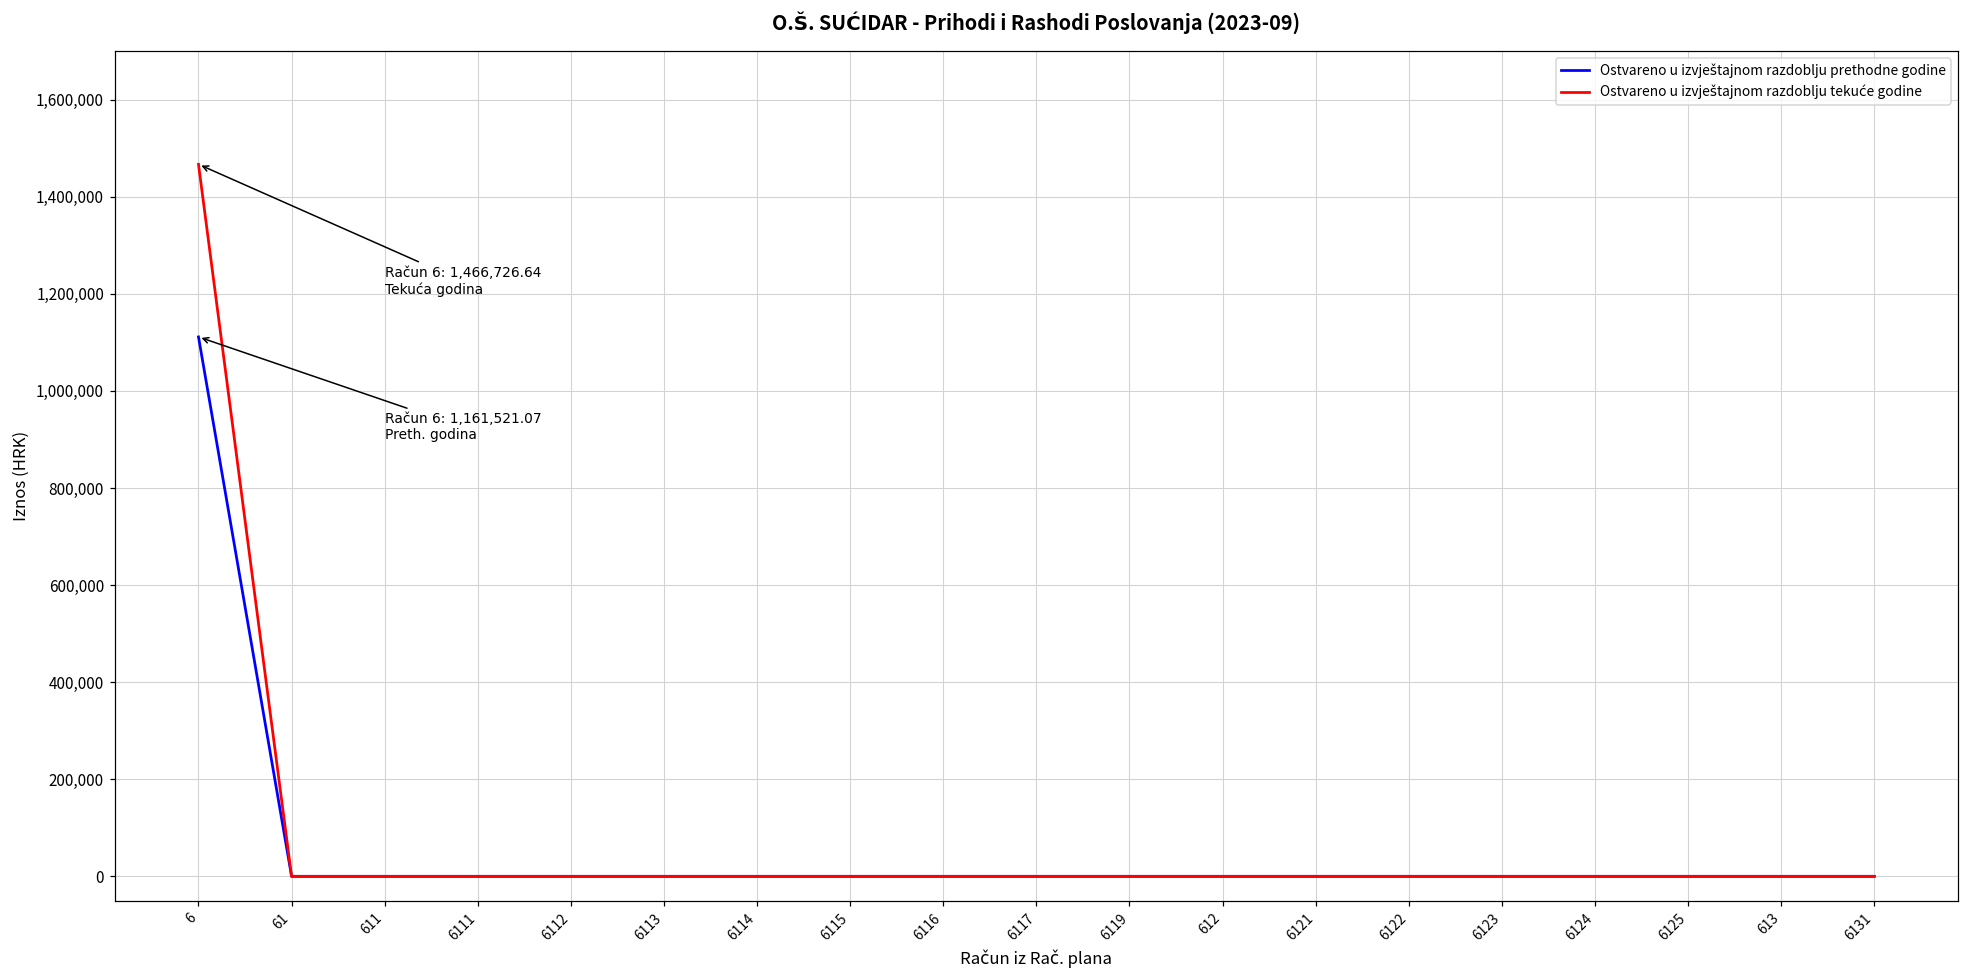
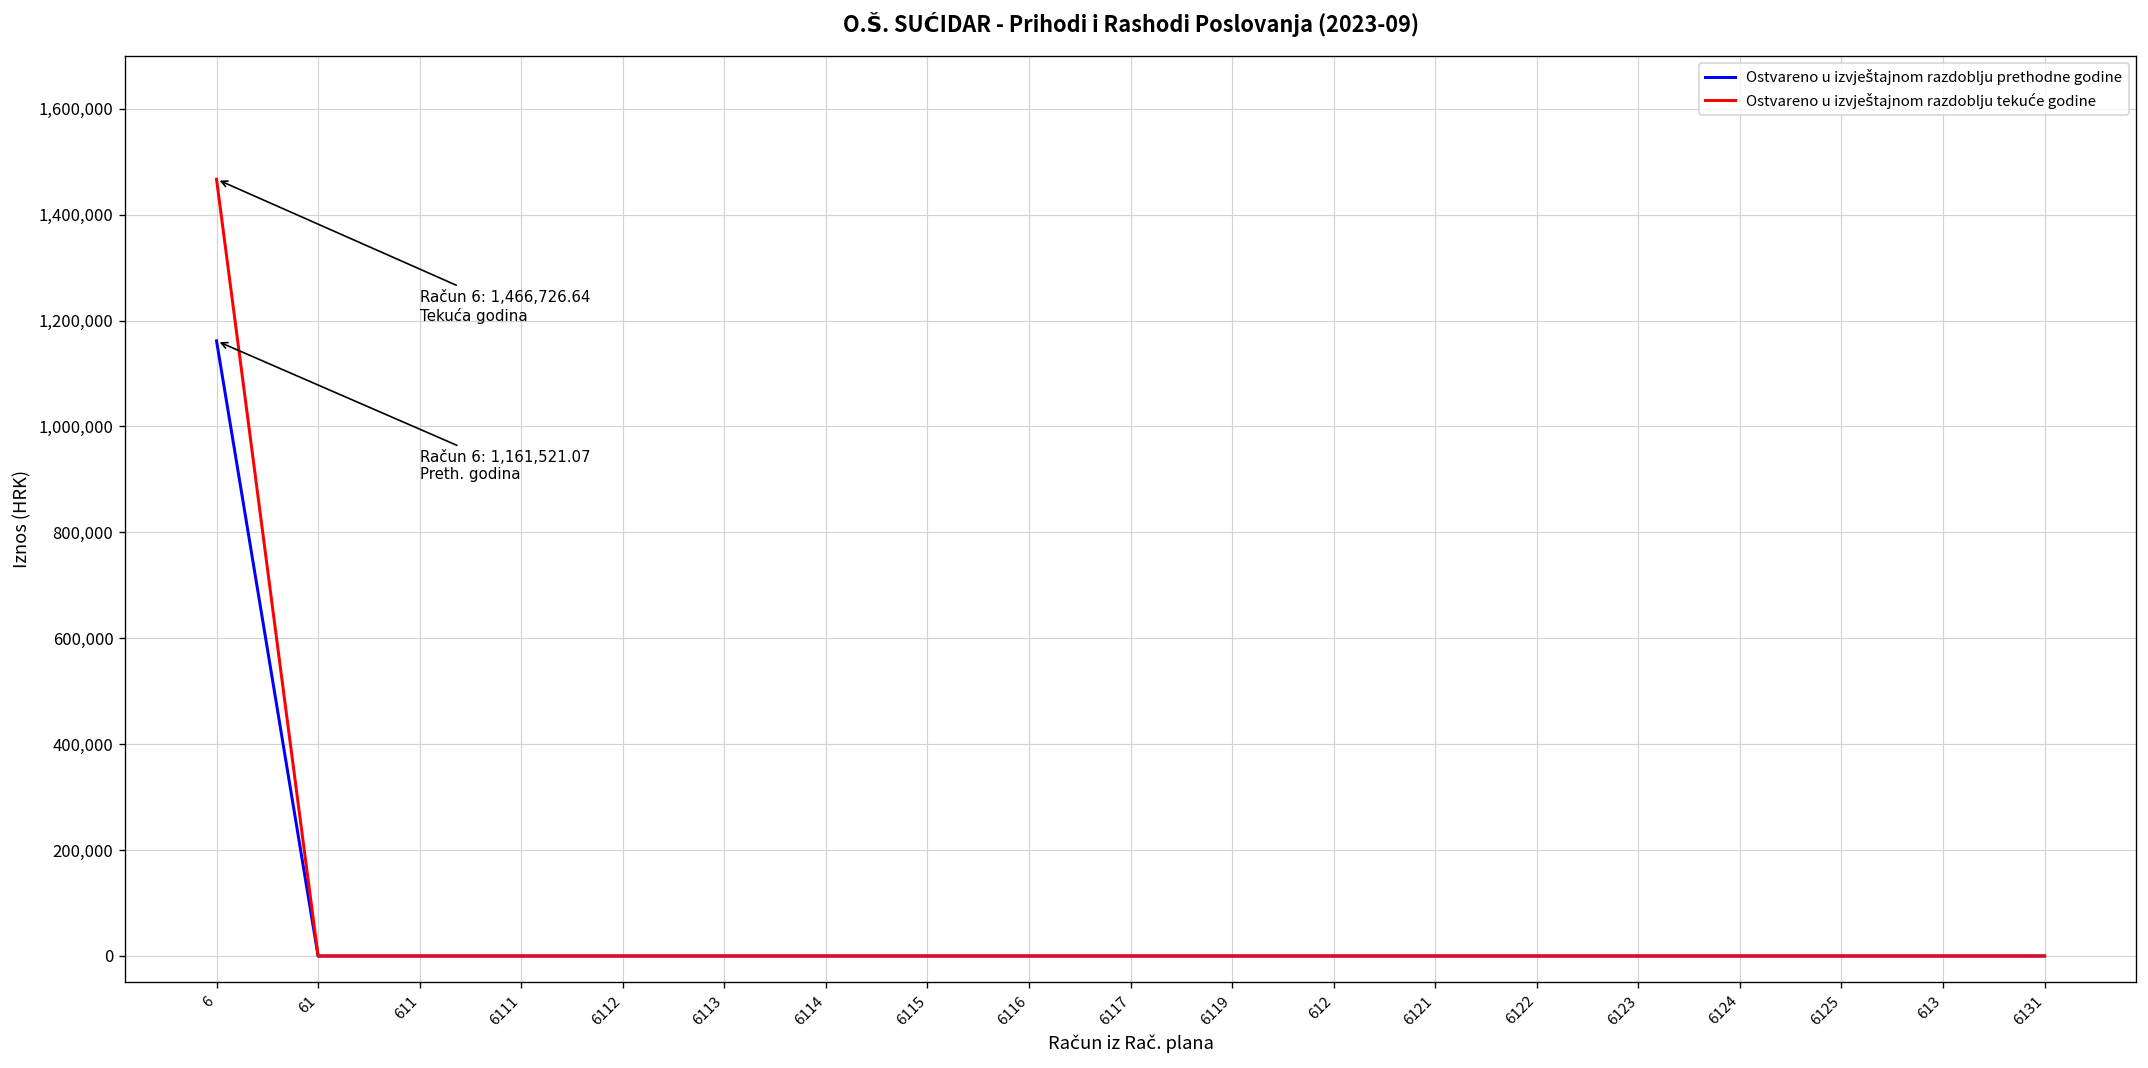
Ostvareno u izvještajnom razdoblju prethodne godine, 6: 1,110,000 -> 1,160,000
